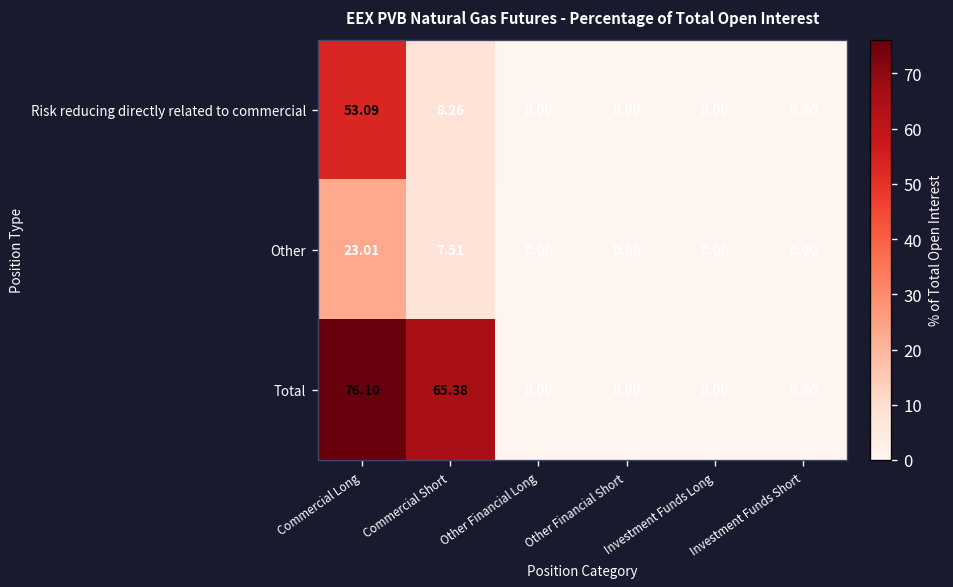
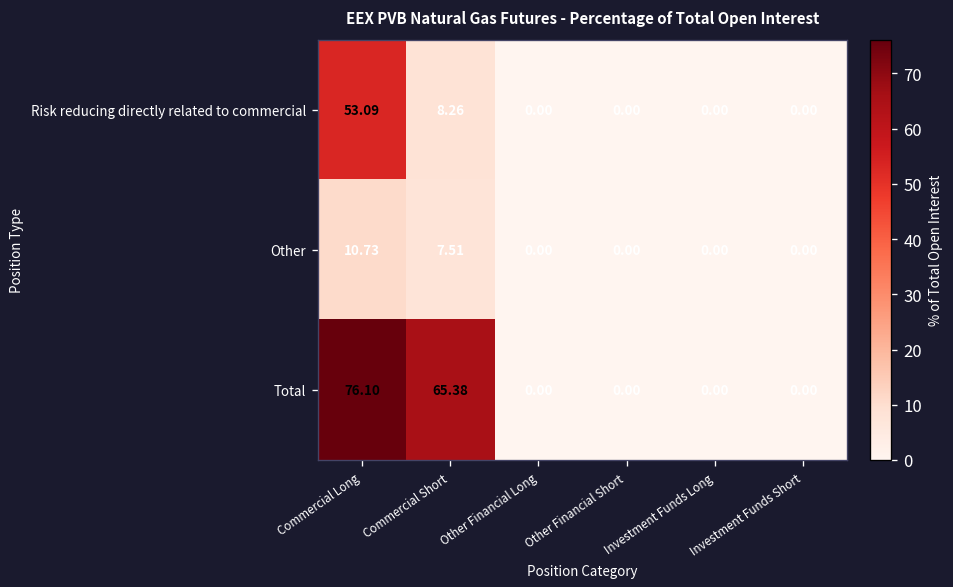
Other, Commercial Long: 23.01 -> 10.73
